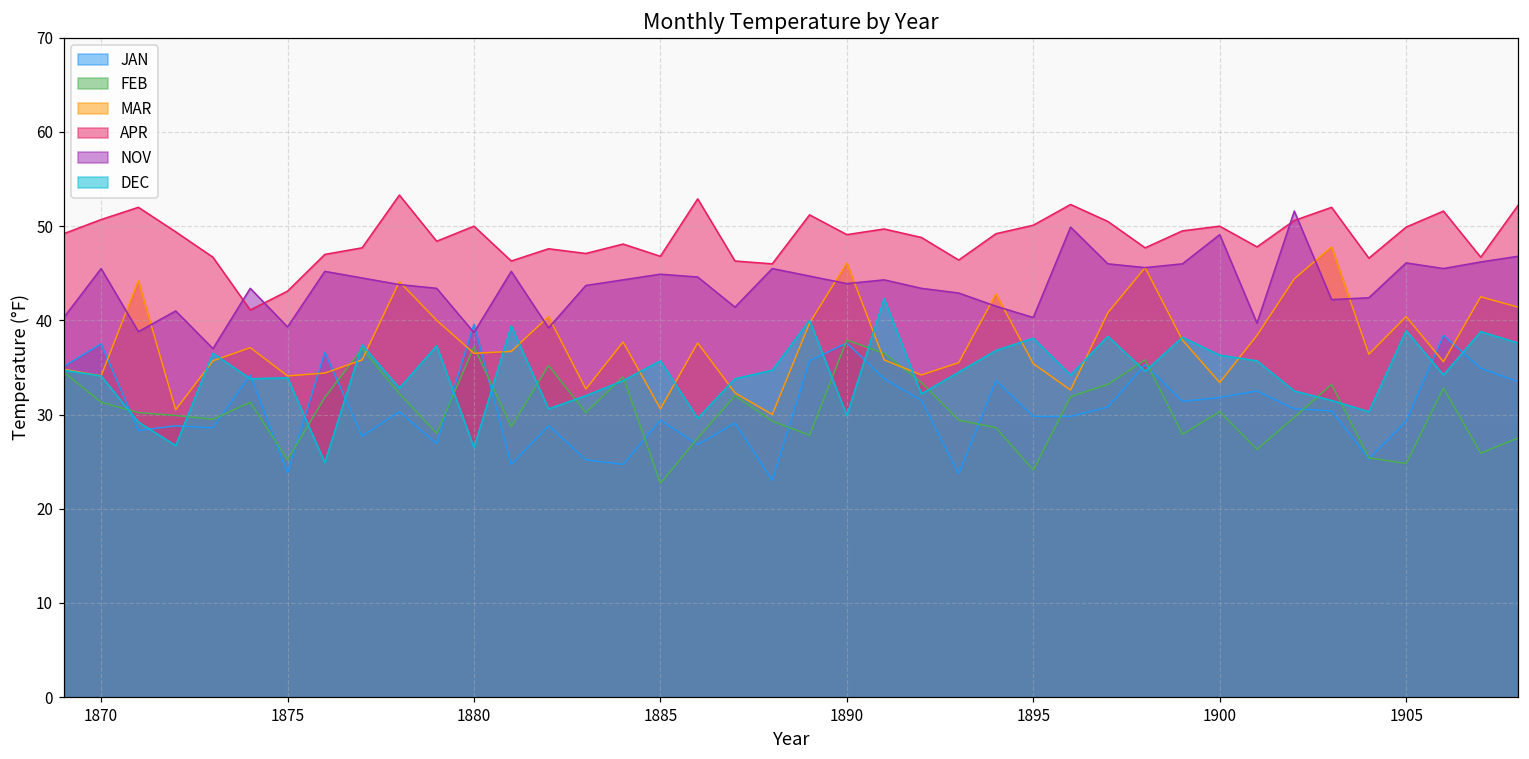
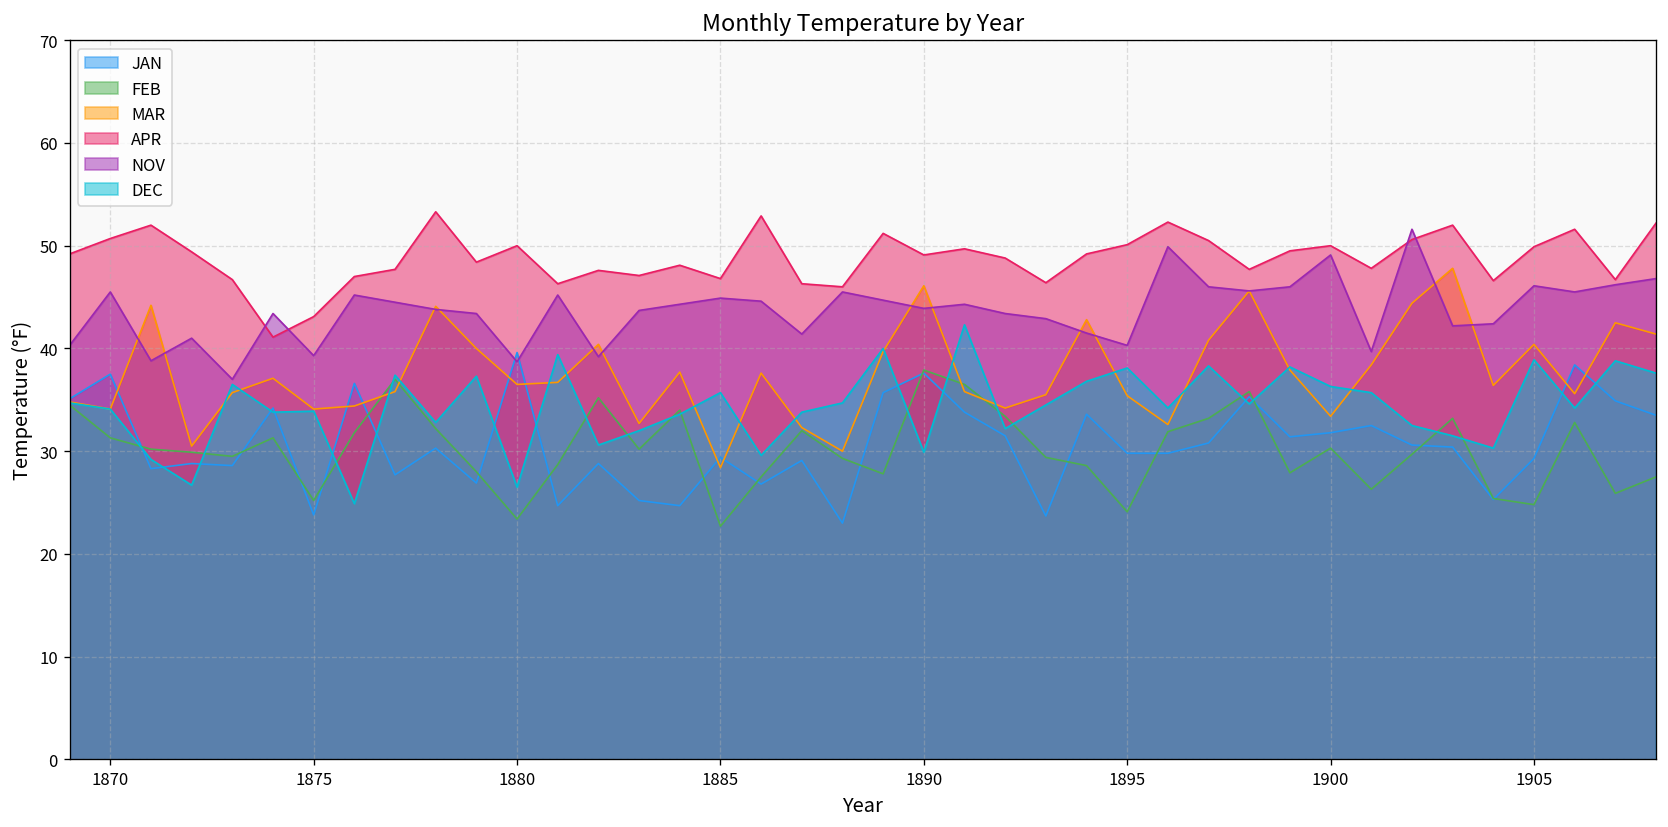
FEB, 1880: 37 -> 23
MAR, 1885: 31 -> 28
